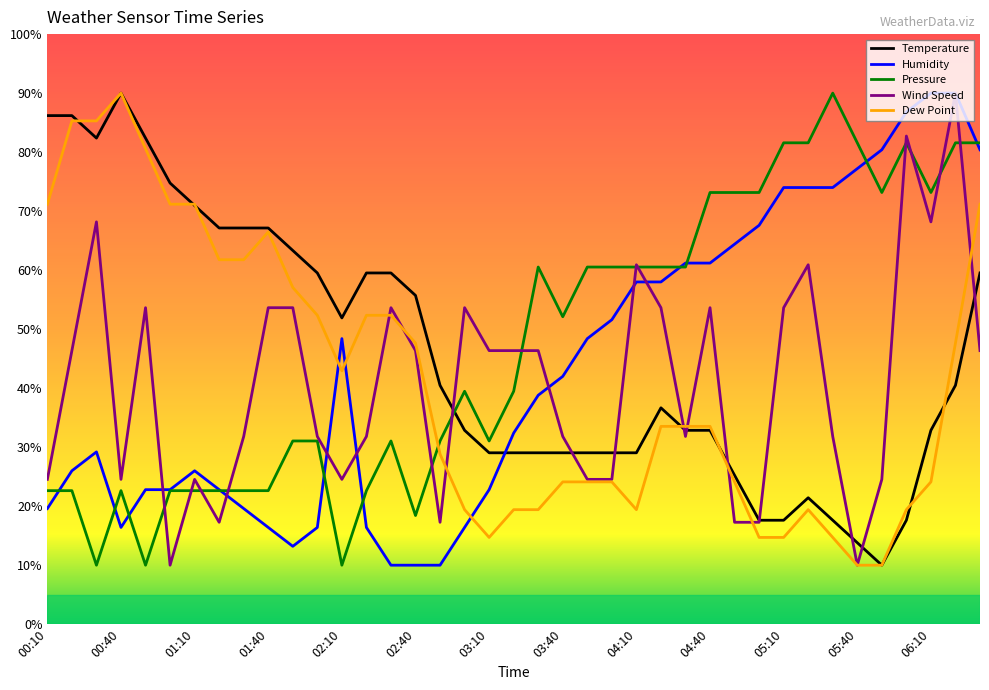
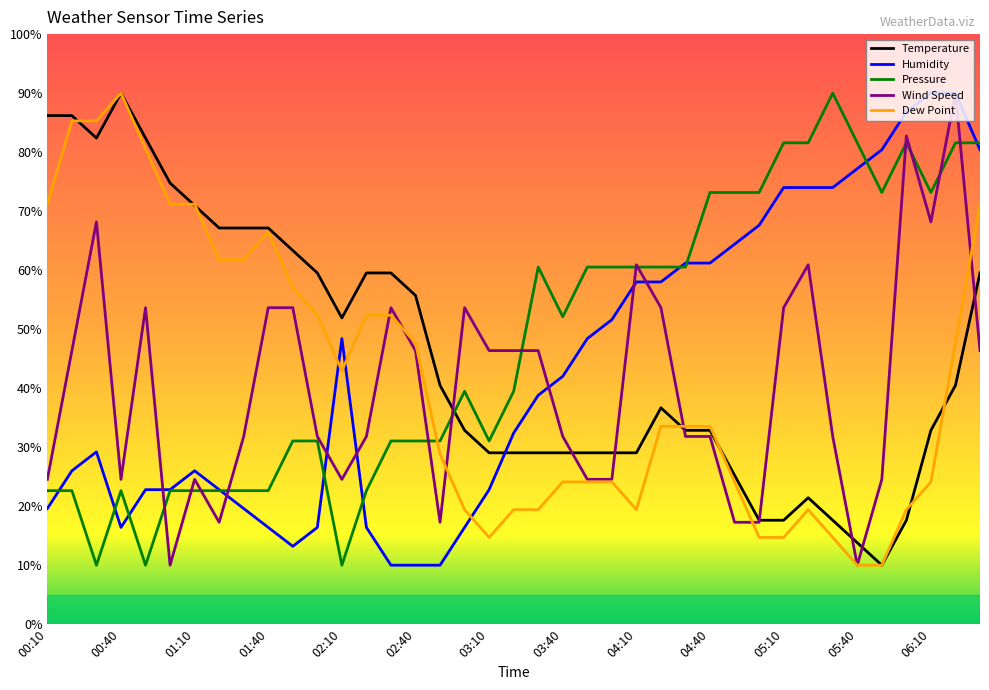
Pressure, 02:40: 18% -> 31%
Wind Speed, 04:40: 54% -> 32%
